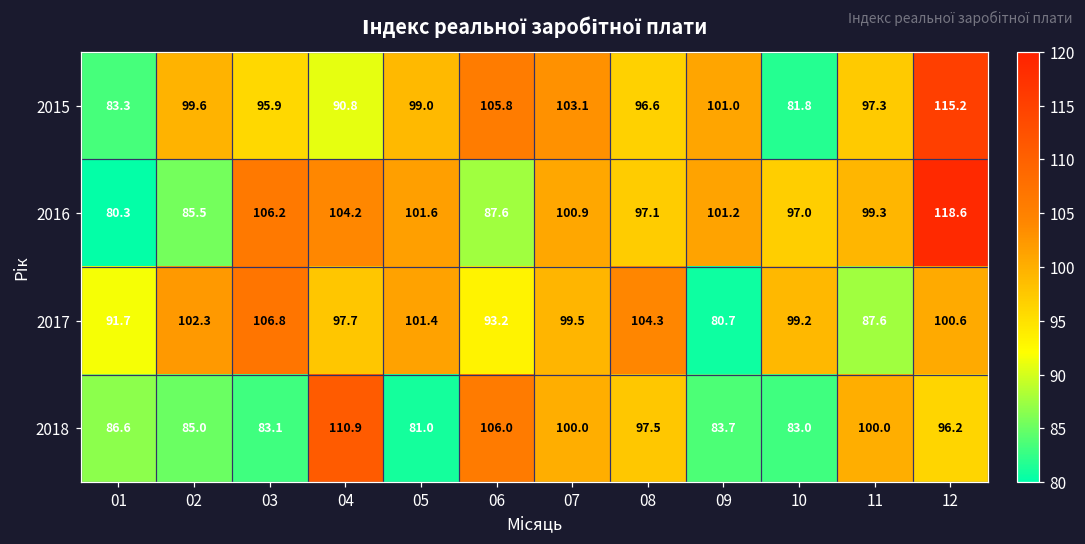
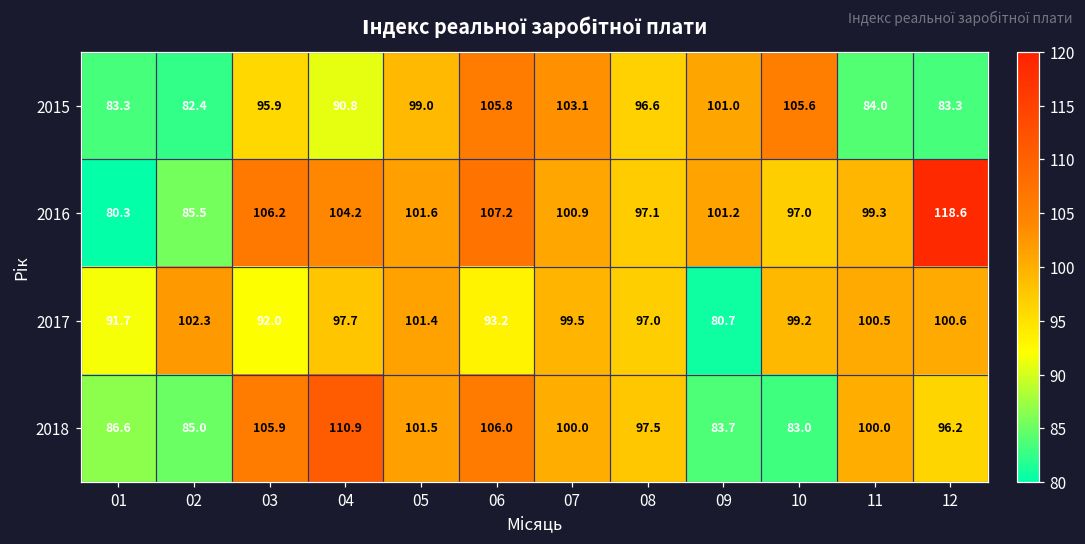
2015, 02: 99.6 -> 82.4
2015, 10: 81.8 -> 105.6
2015, 11: 97.3 -> 84.0
2015, 12: 115.2 -> 83.3
2016, 06: 87.6 -> 107.2
2017, 03: 106.8 -> 92.0
2017, 08: 104.3 -> 97.0
2017, 11: 87.6 -> 100.5
2018, 03: 83.1 -> 105.9
2018, 05: 81.0 -> 101.5
